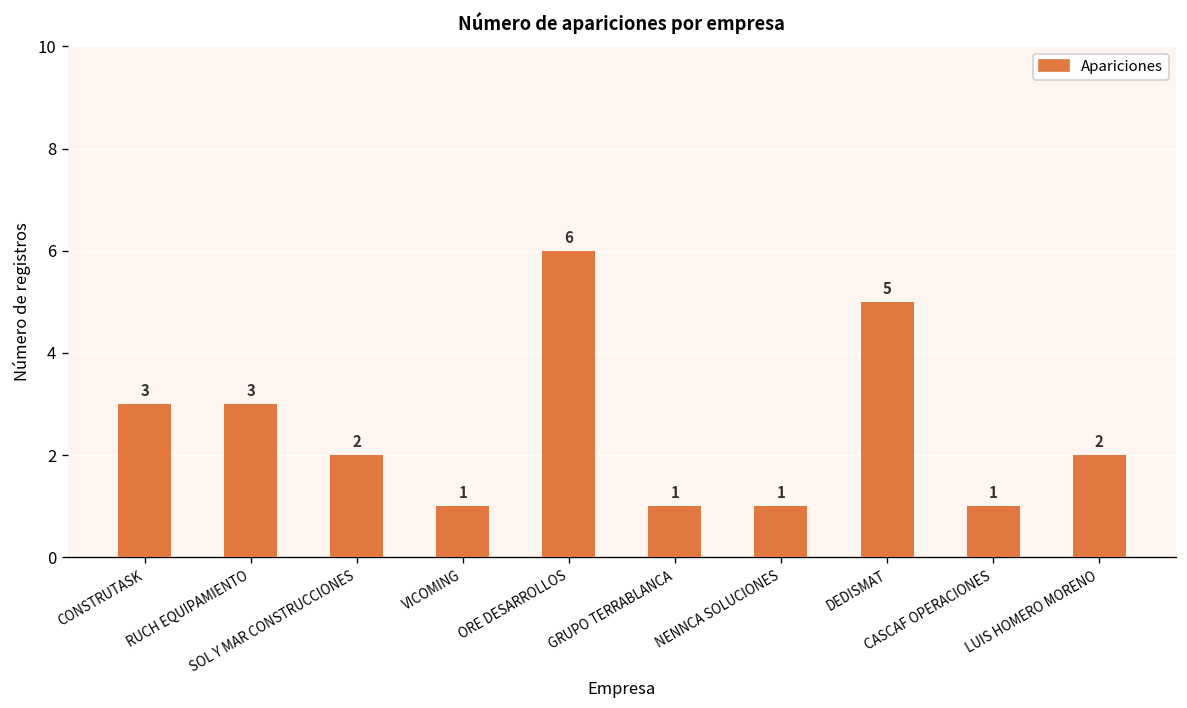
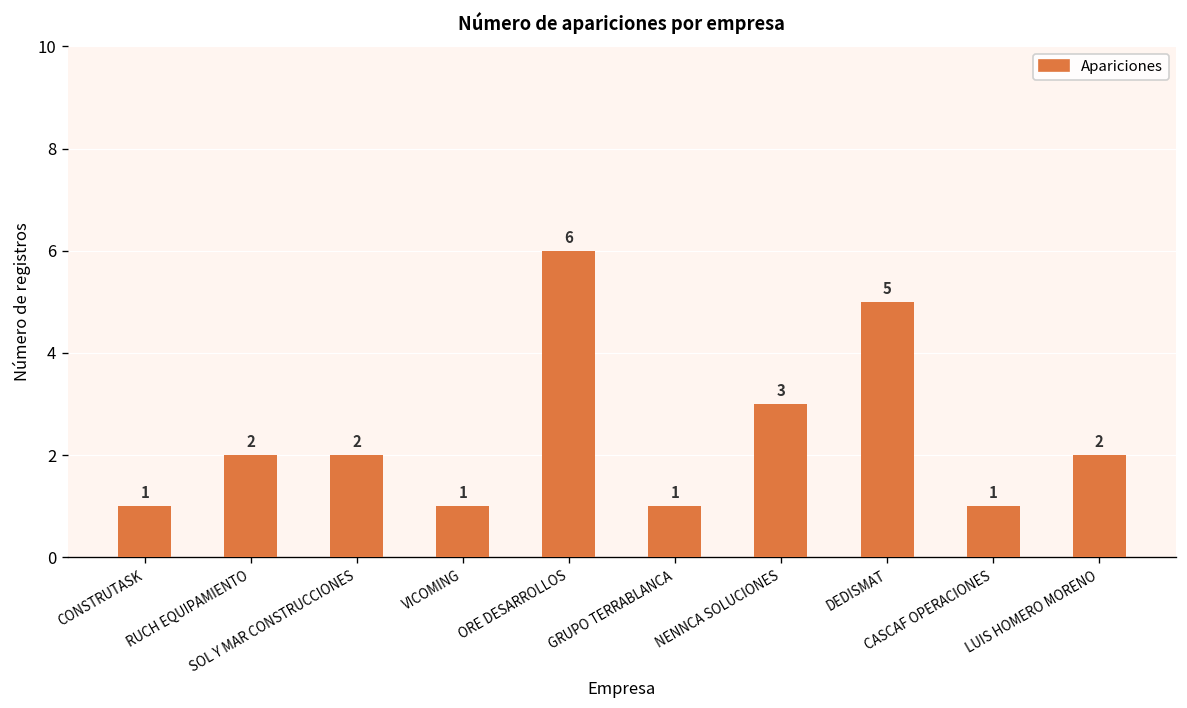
CONSTRUTASK: 3 -> 1
RUCH EQUIPAMIENTO: 3 -> 2
NENNCA SOLUCIONES: 1 -> 3
